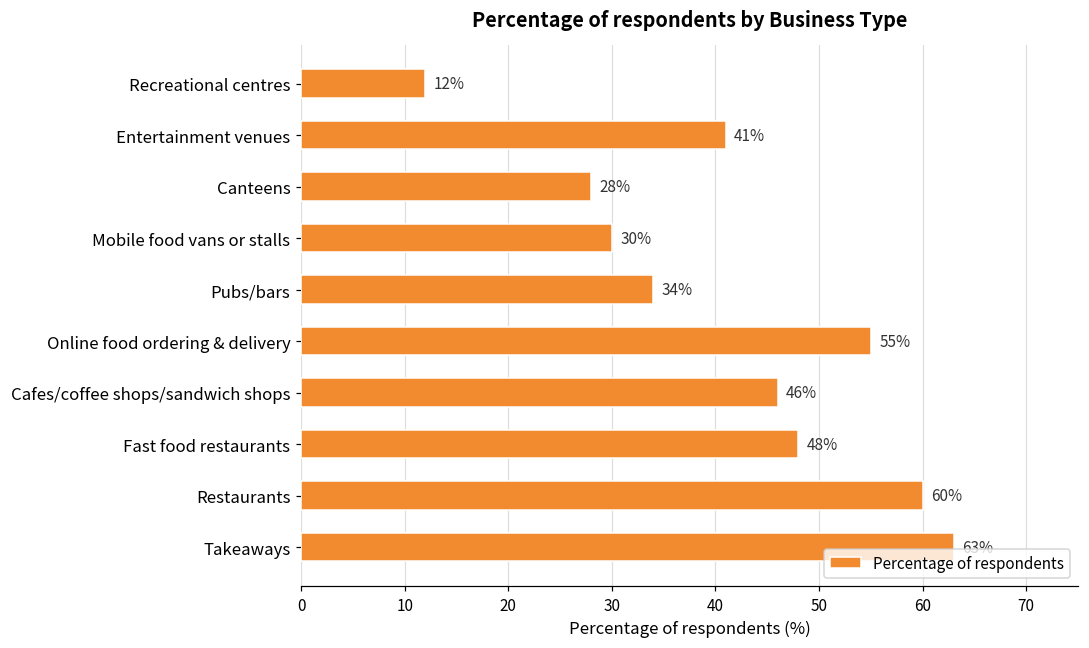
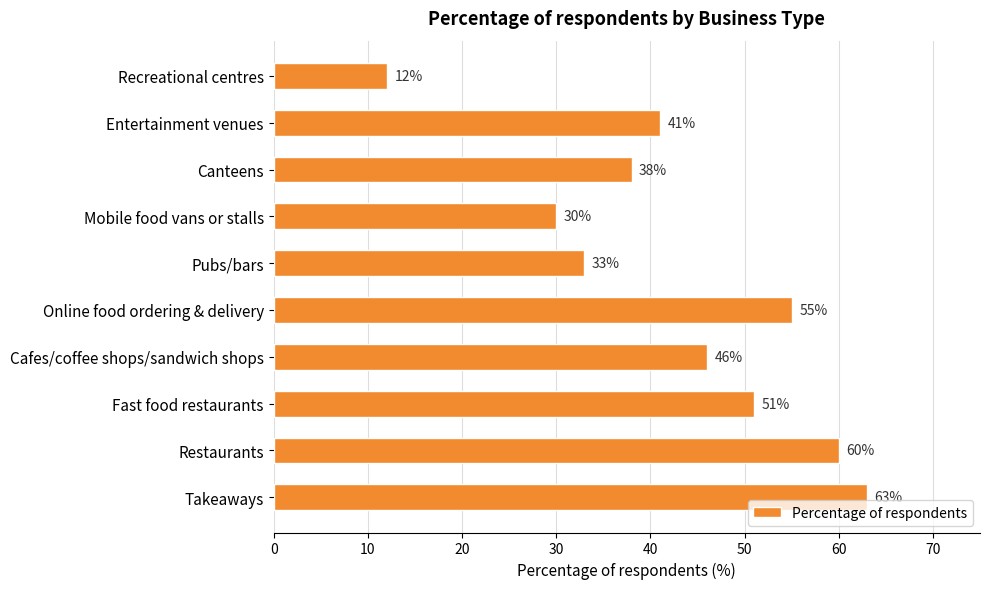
Canteens: 28% -> 38%
Pubs/bars: 34% -> 33%
Fast food restaurants: 48% -> 51%
